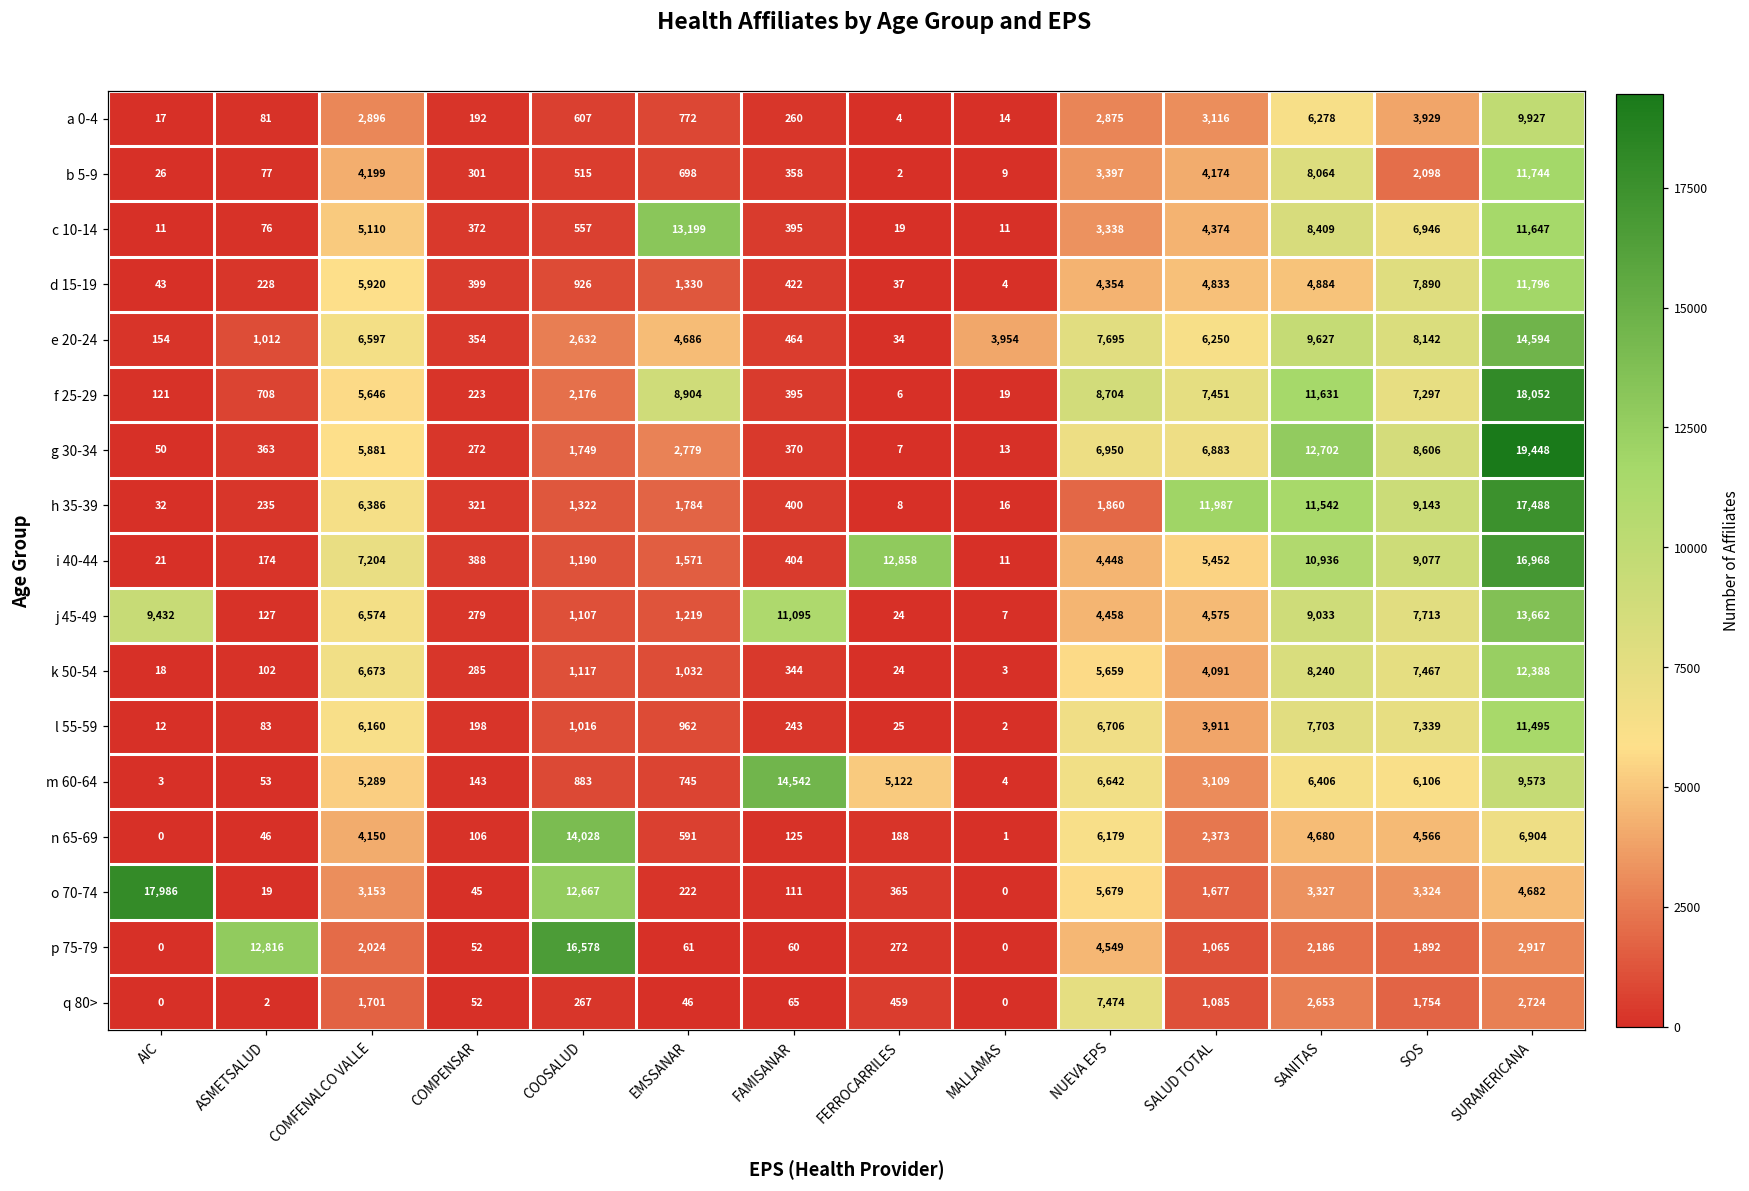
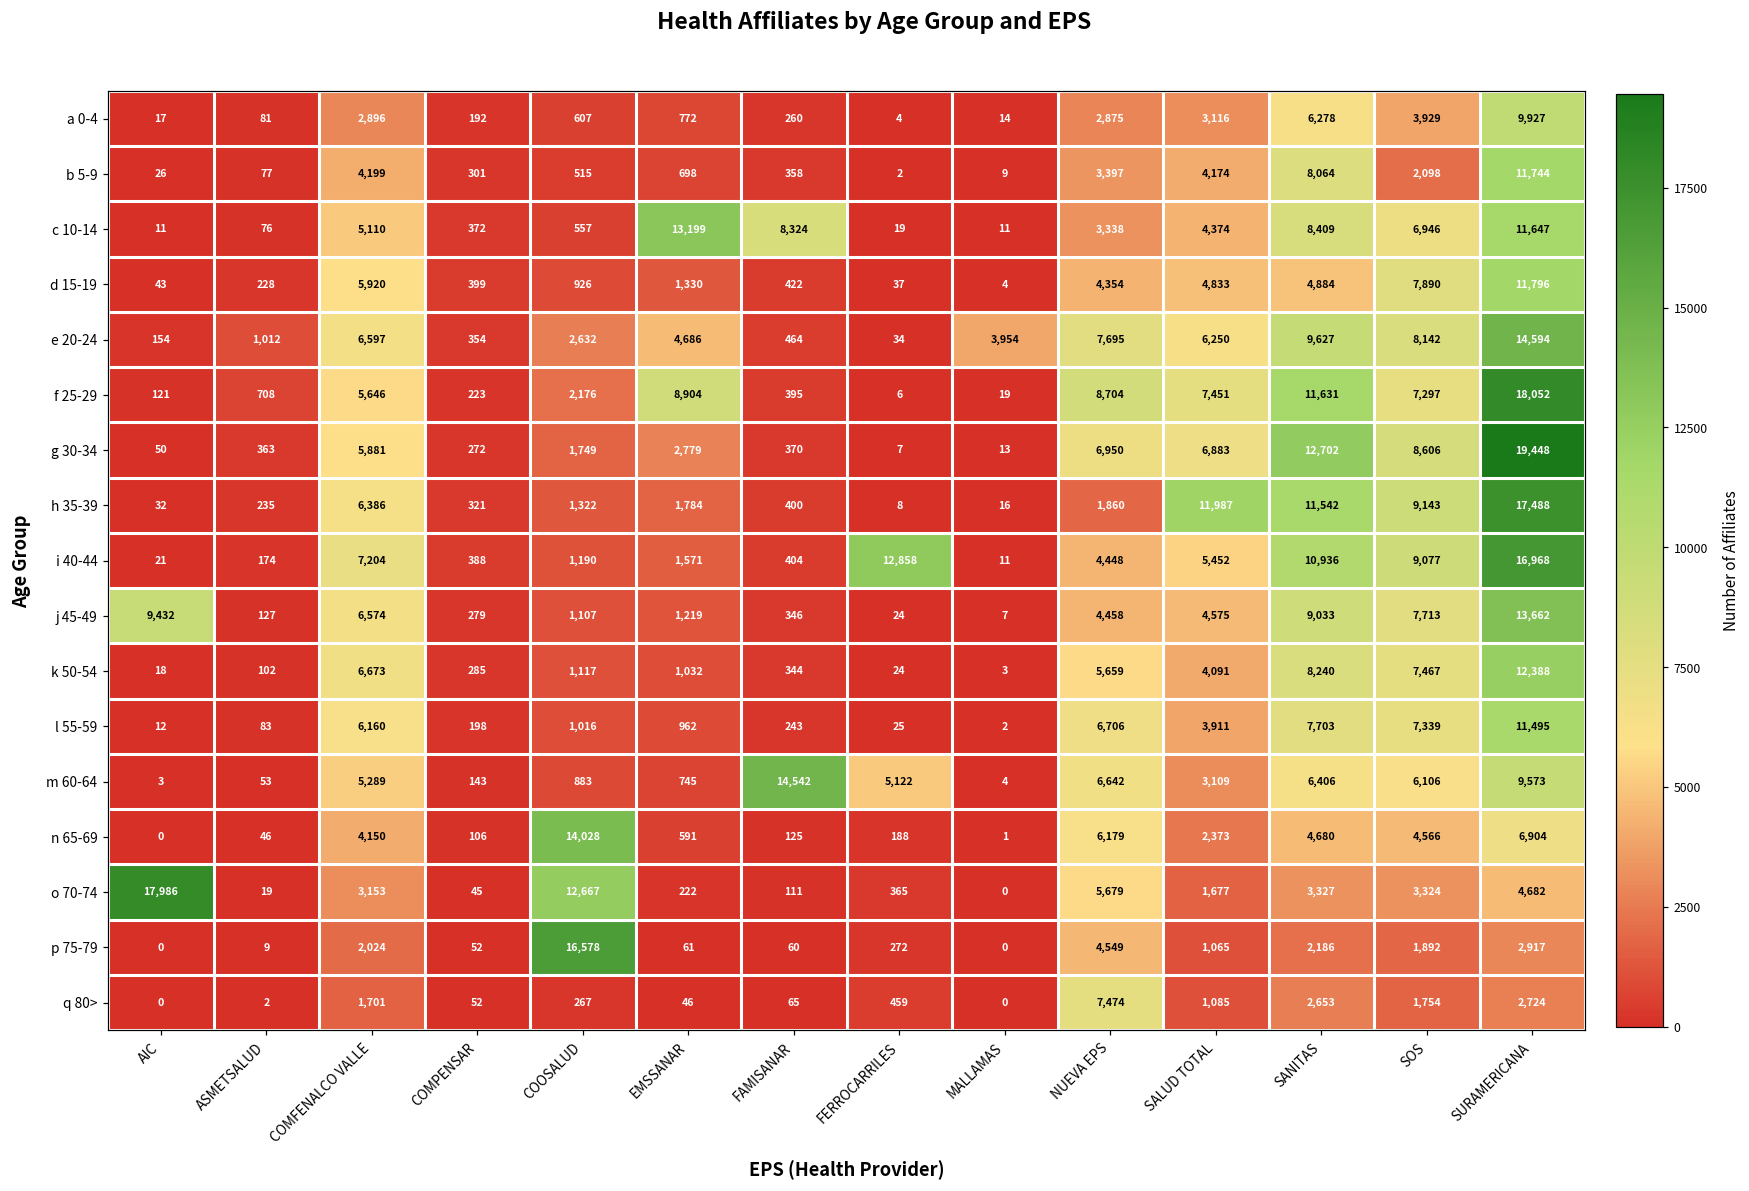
c 10-14, FAMISANAR: 395 -> 8,324
j 45-49, FAMISANAR: 11,095 -> 346
p 75-79, ASMETSALUD: 12,816 -> 9
